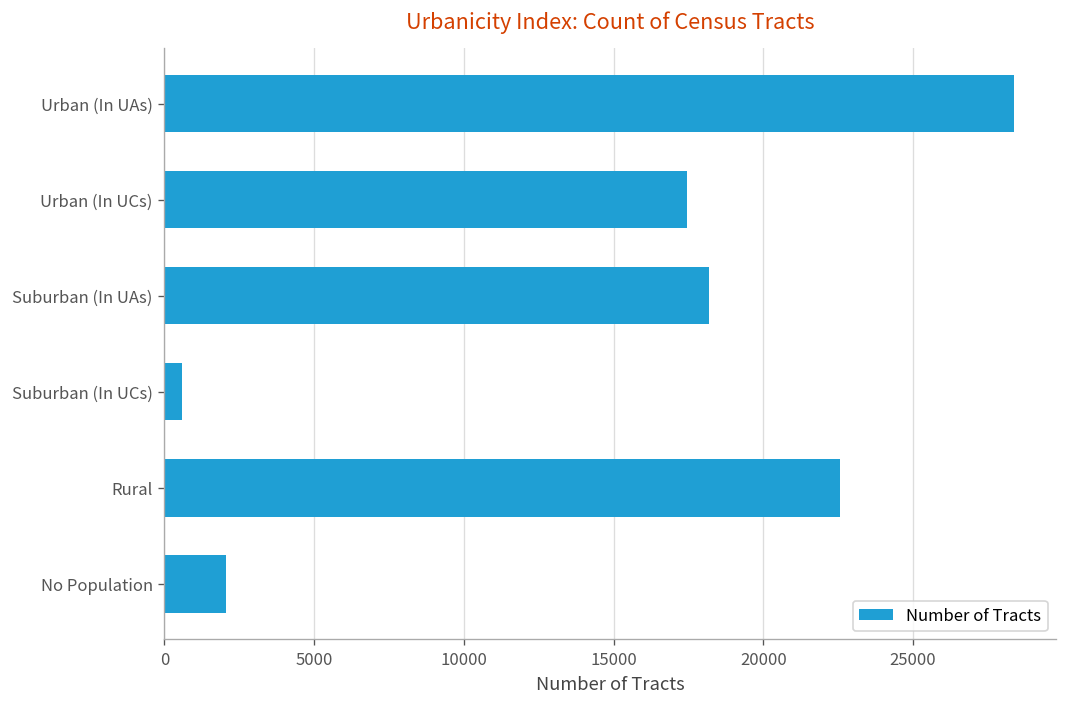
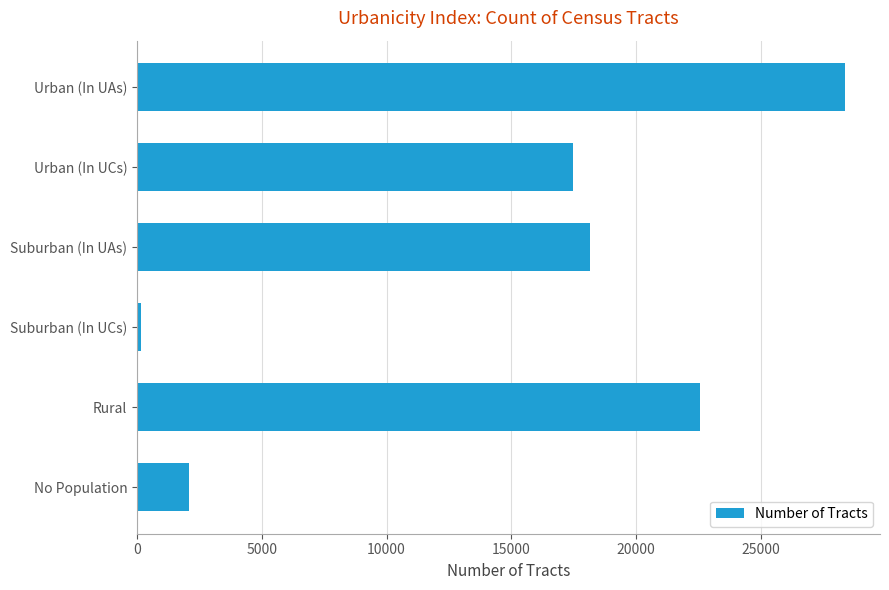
Suburban (In UCs): 600 -> 200
